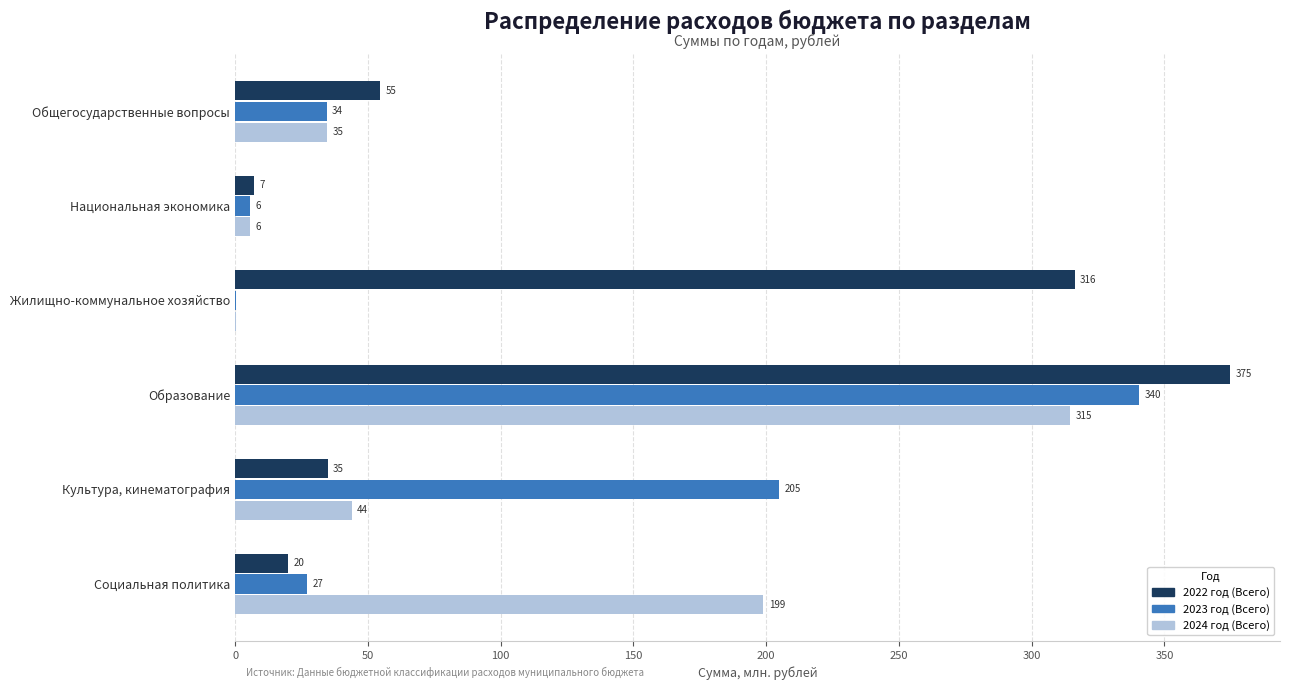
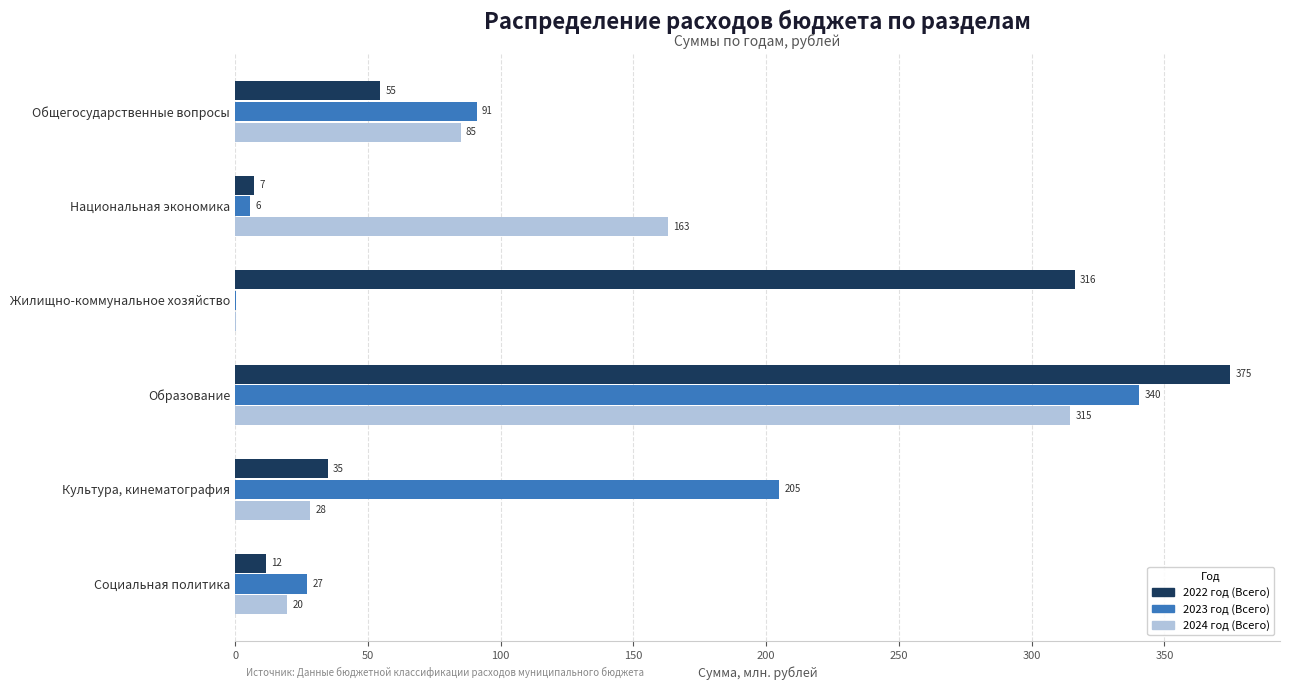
2023 год (Всего), Общегосударственные вопросы: 34 -> 91
2024 год (Всего), Общегосударственные вопросы: 35 -> 85
2024 год (Всего), Национальная экономика: 6 -> 163
2024 год (Всего), Культура, кинематография: 44 -> 28
2022 год (Всего), Социальная политика: 20 -> 12
2024 год (Всего), Социальная политика: 199 -> 20
